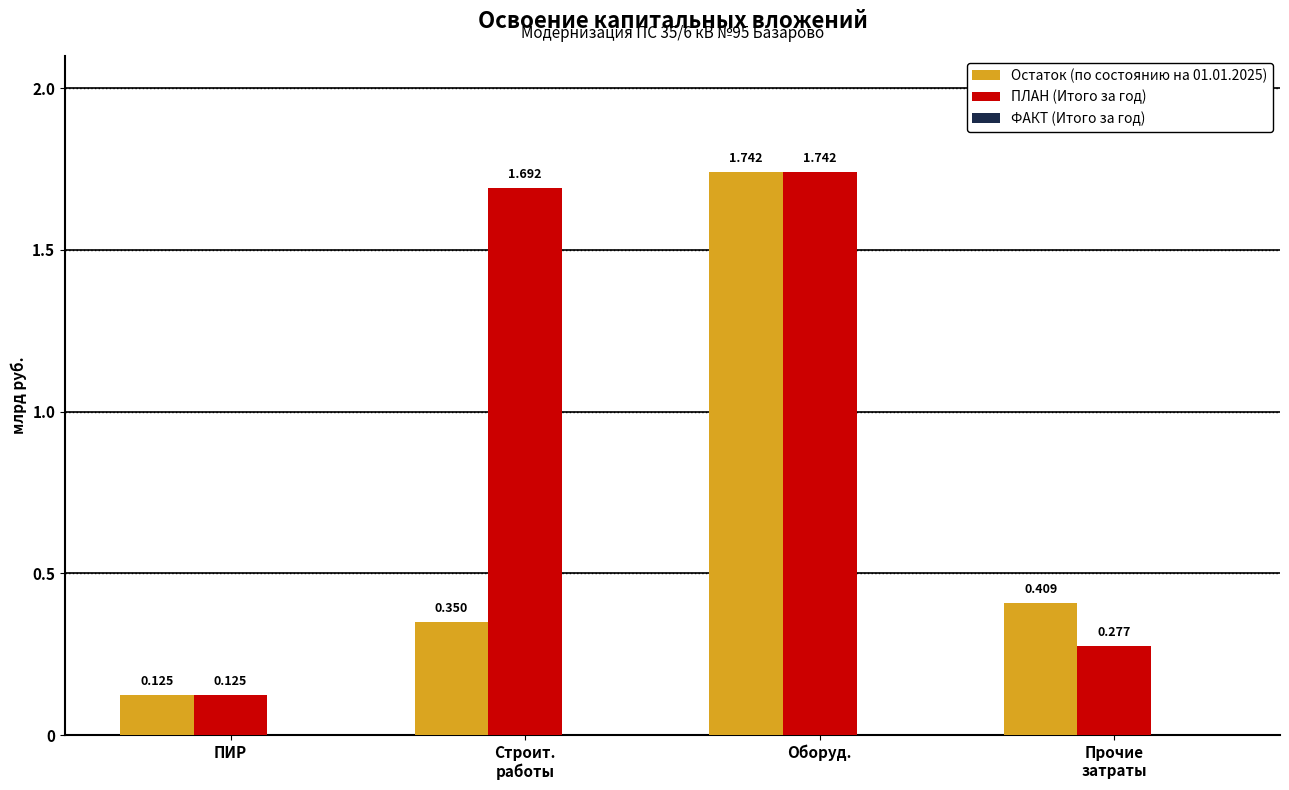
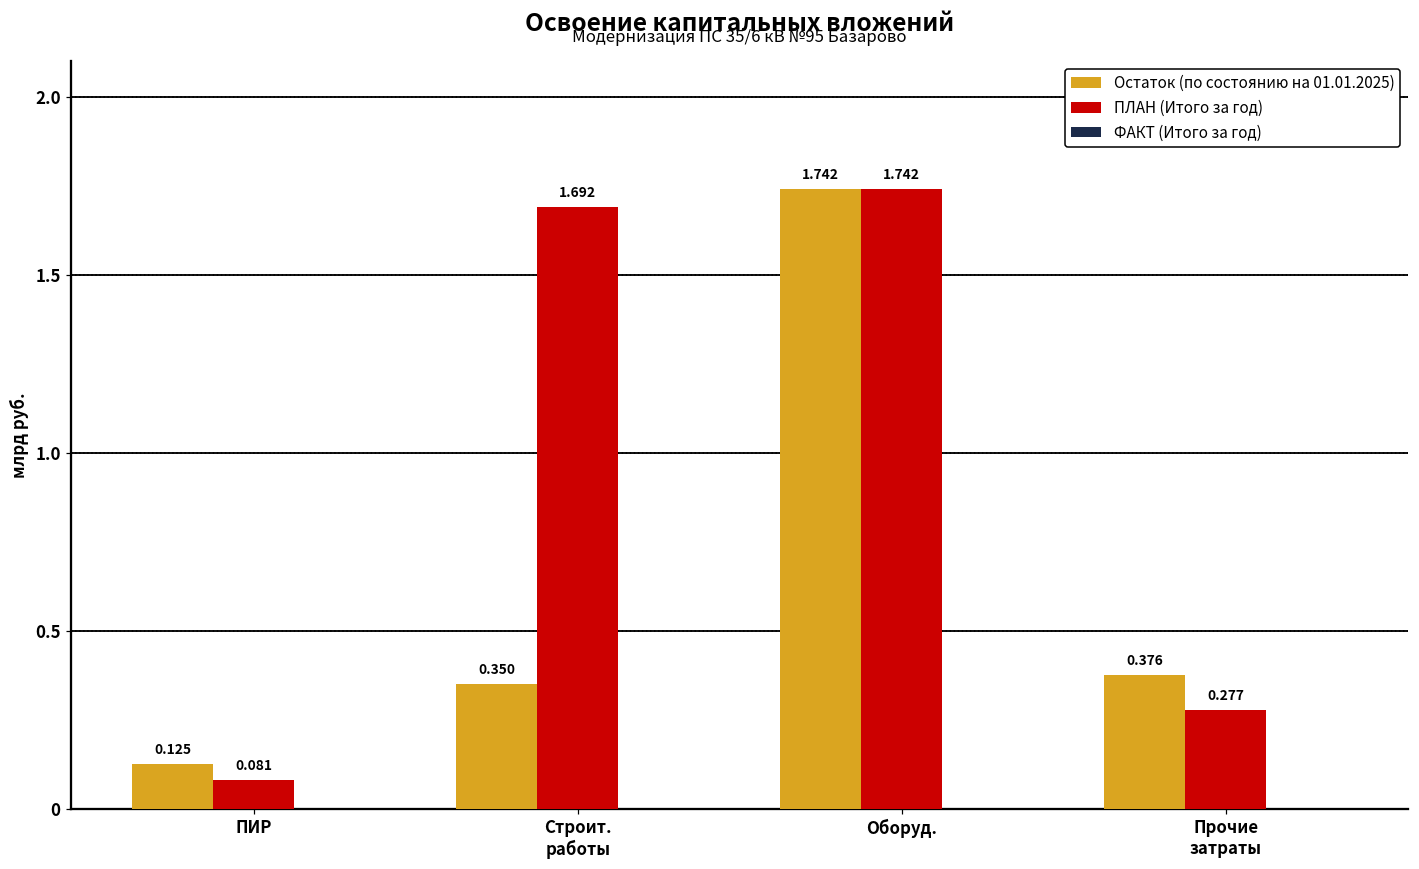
ПЛАН (Итого за год), ПИР: 0.125 -> 0.081
Остаток (по состоянию на 01.01.2025), Прочие затраты: 0.409 -> 0.376
